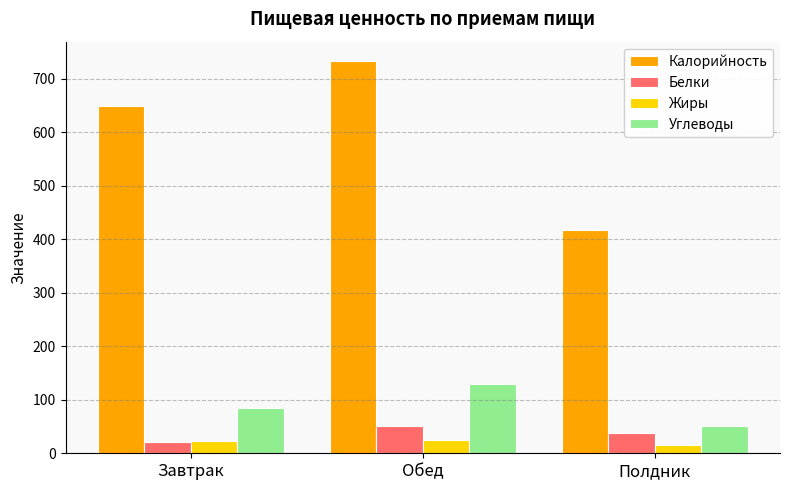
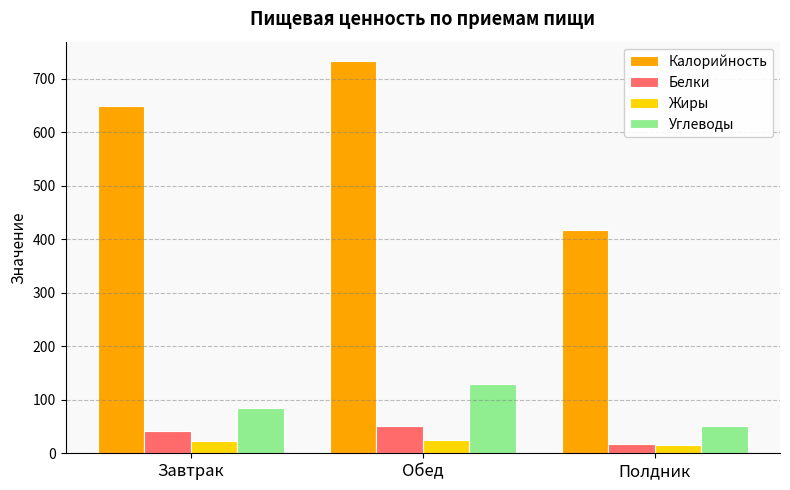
Белки, Завтрак: 20 -> 40
Белки, Полдник: 40 -> 20
